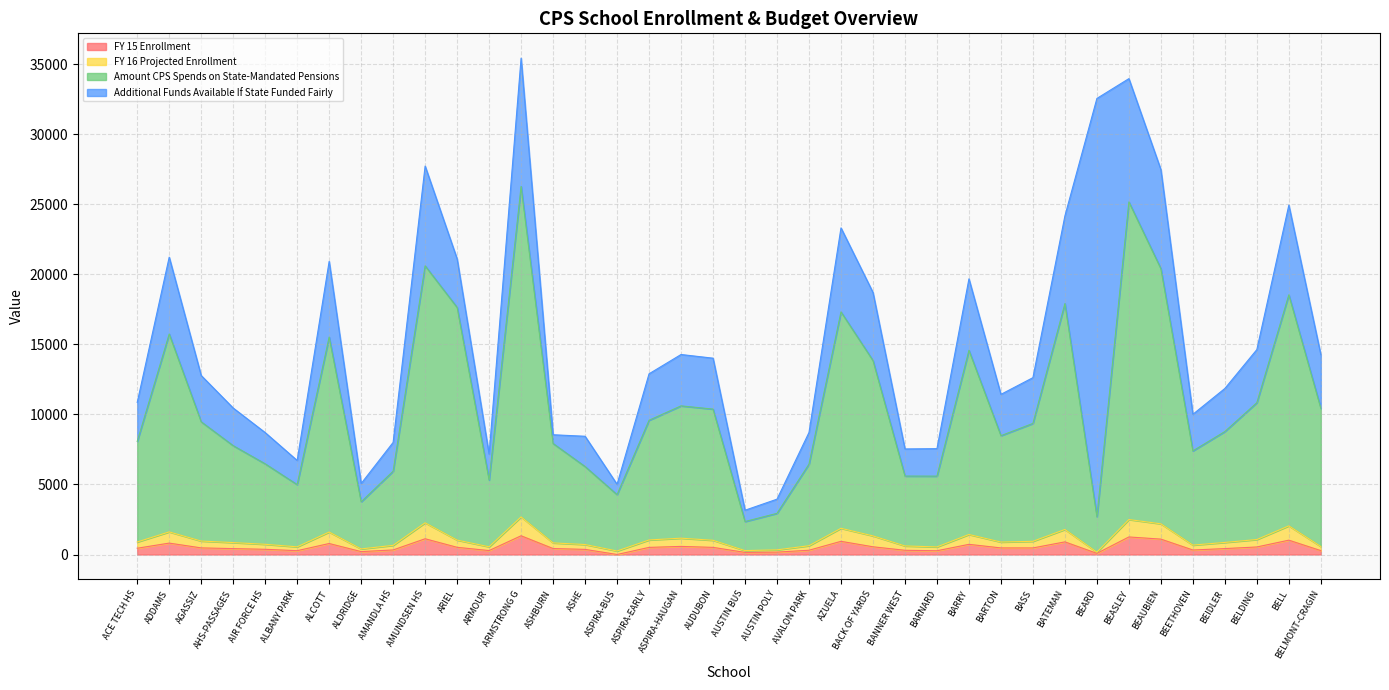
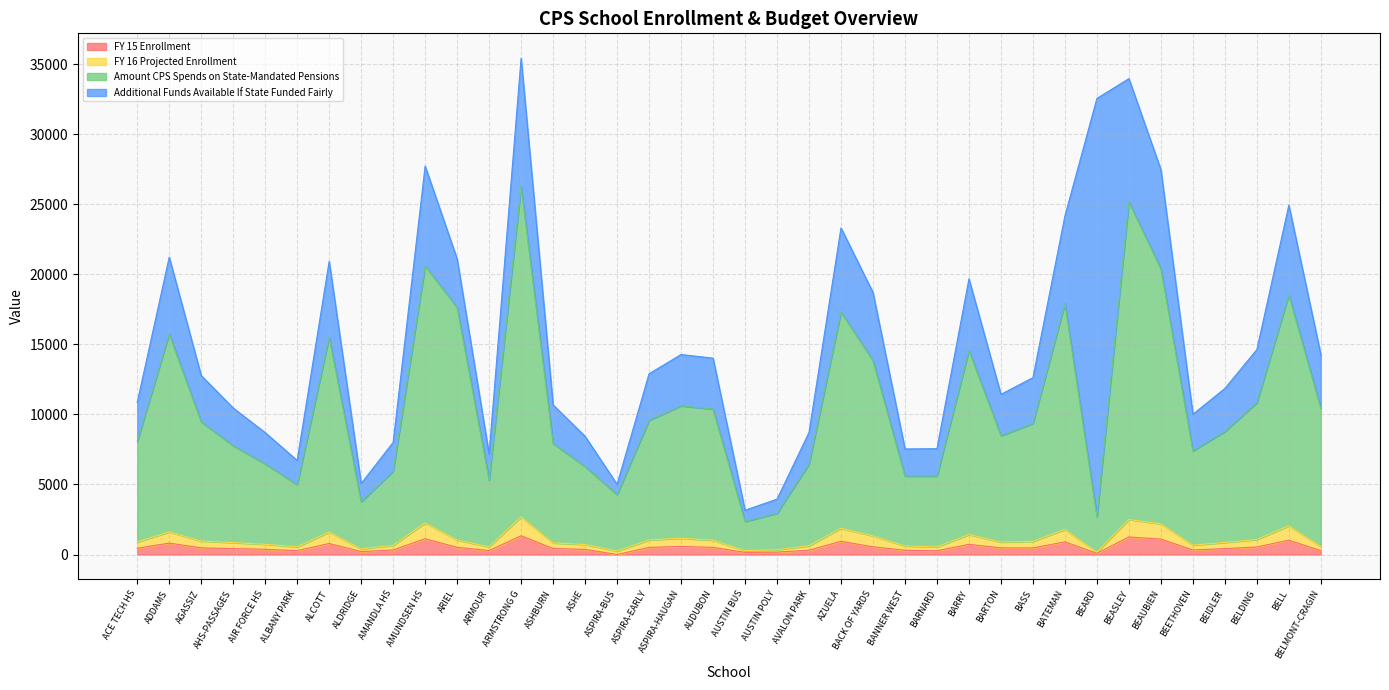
Additional Funds Available If State Funded Fairly, ASHBURN: 600 -> 2800
